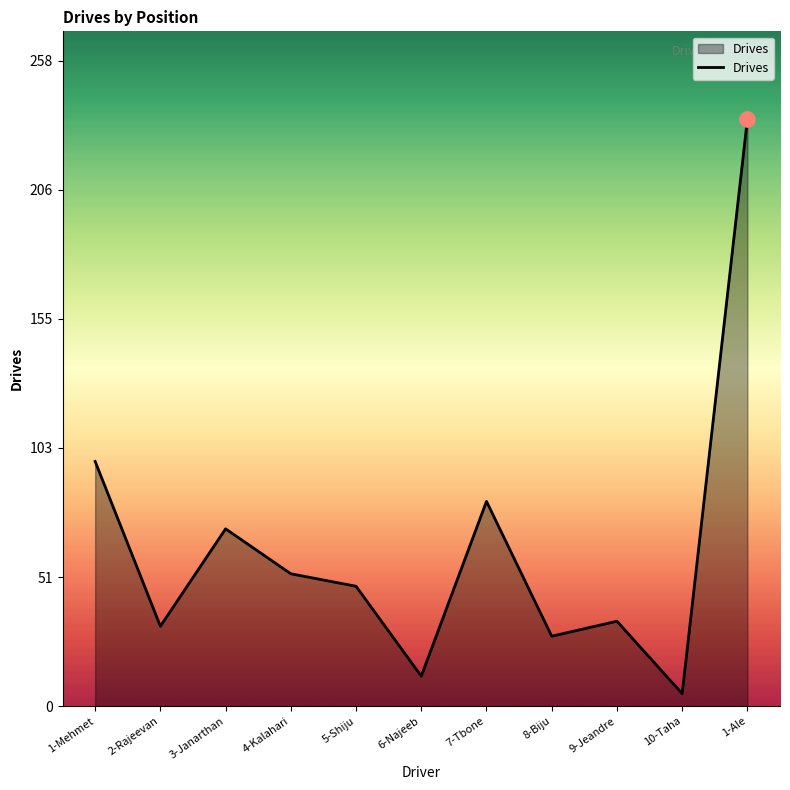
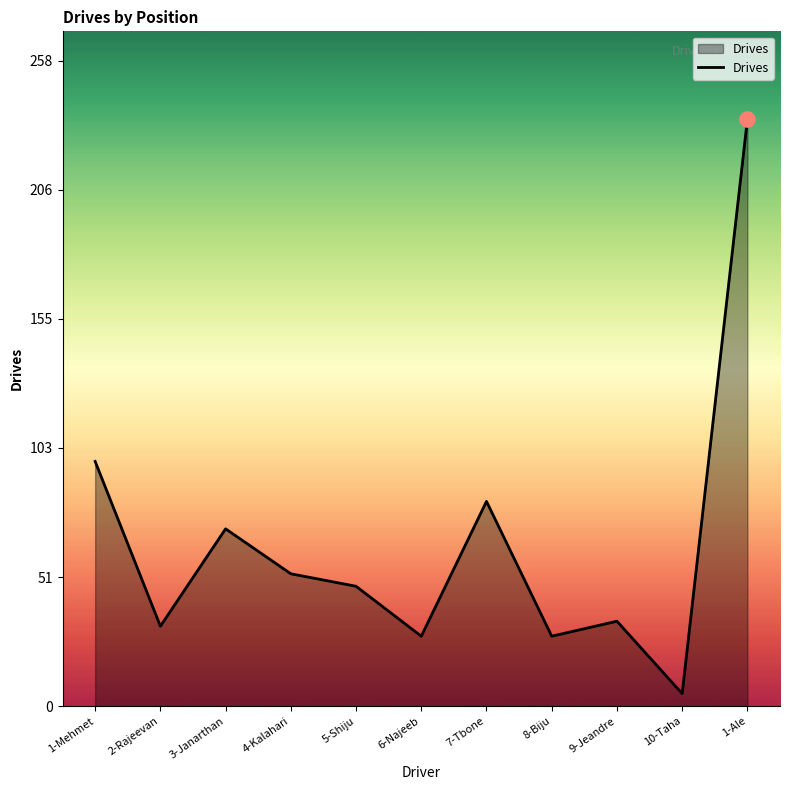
Drives, 6-Najeeb: 12 -> 28
